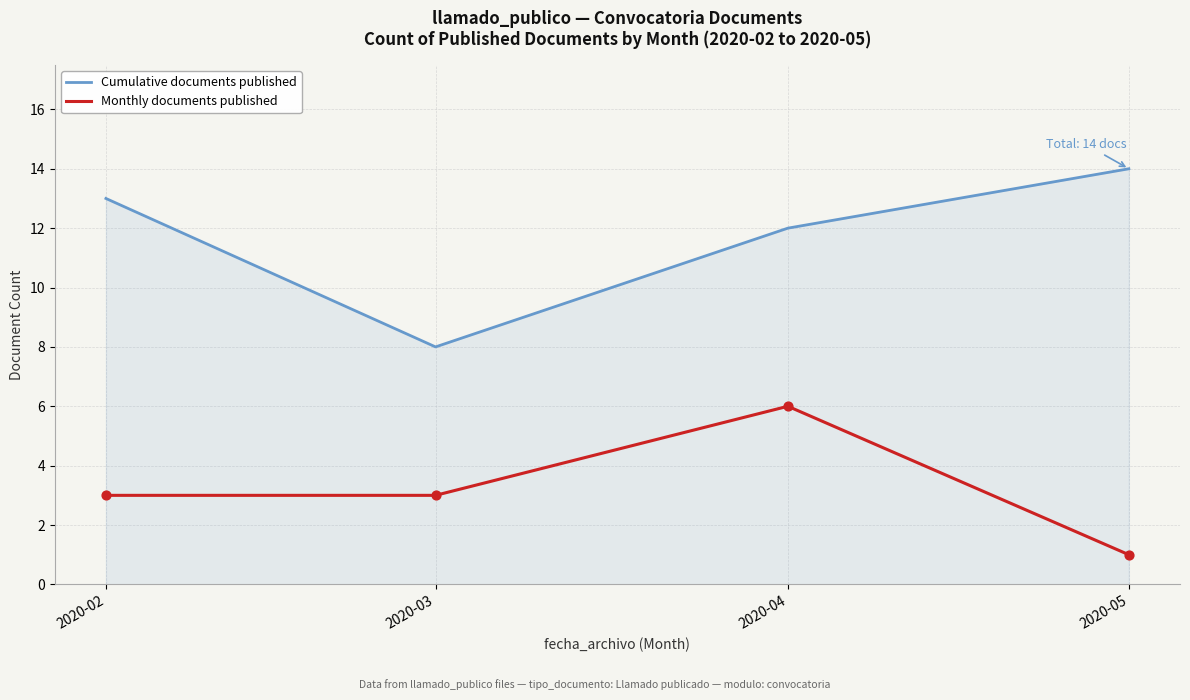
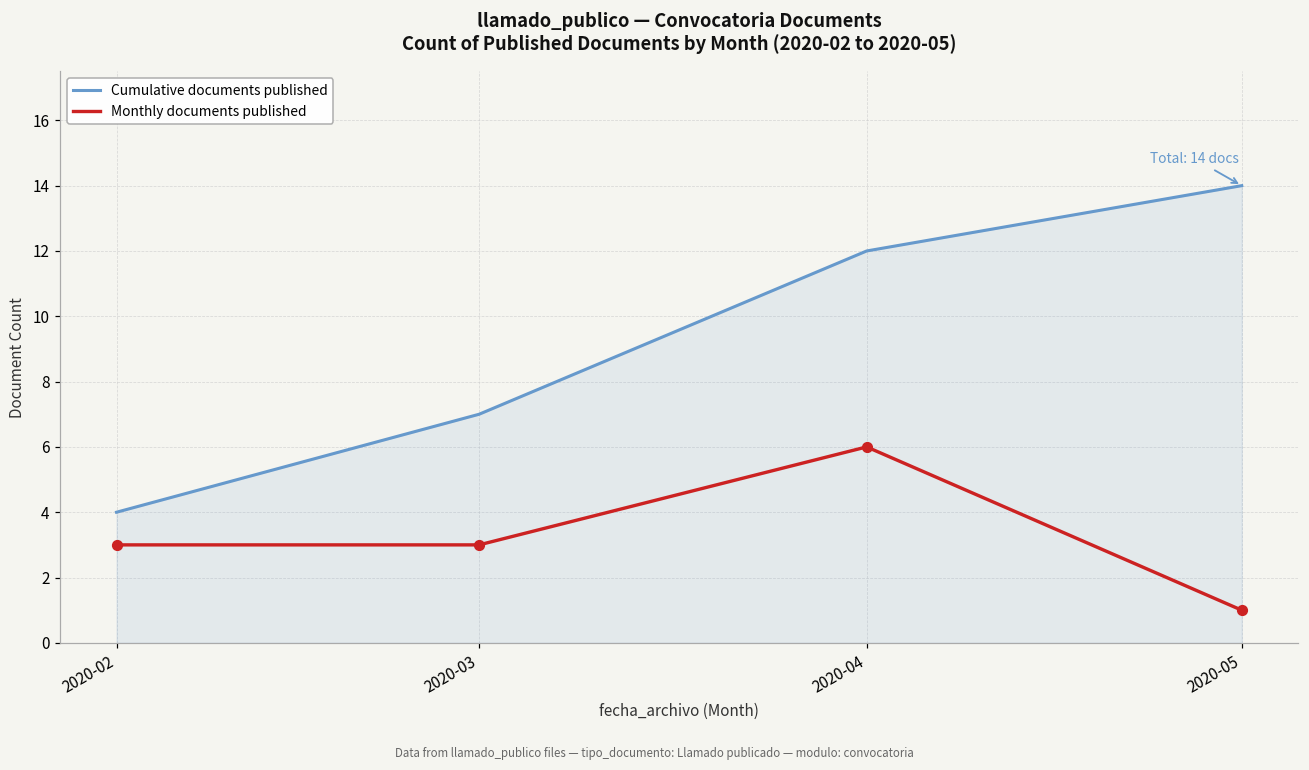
Cumulative documents published, 2020-02: 13 -> 4
Cumulative documents published, 2020-03: 8 -> 7
